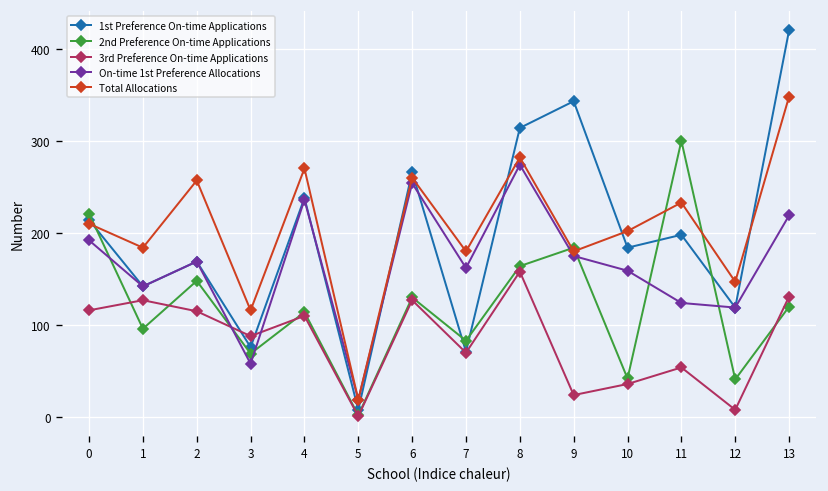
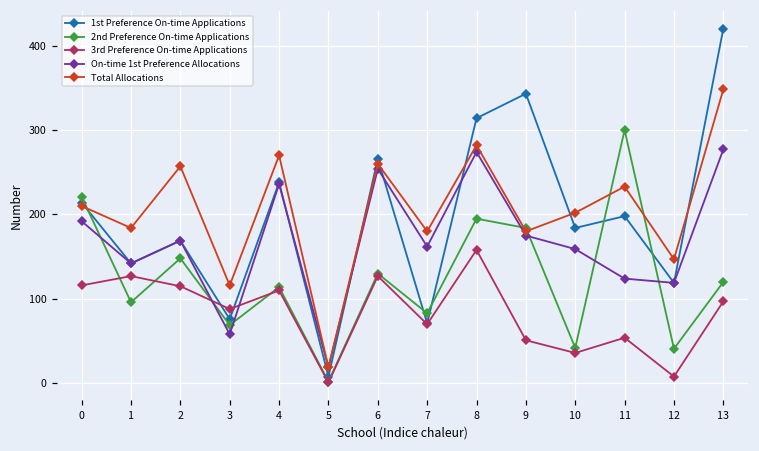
2nd Preference On-time Applications, 8: 160 -> 200
3rd Preference On-time Applications, 9: 20 -> 50
3rd Preference On-time Applications, 13: 130 -> 100
On-time 1st Preference Allocations, 13: 220 -> 280
